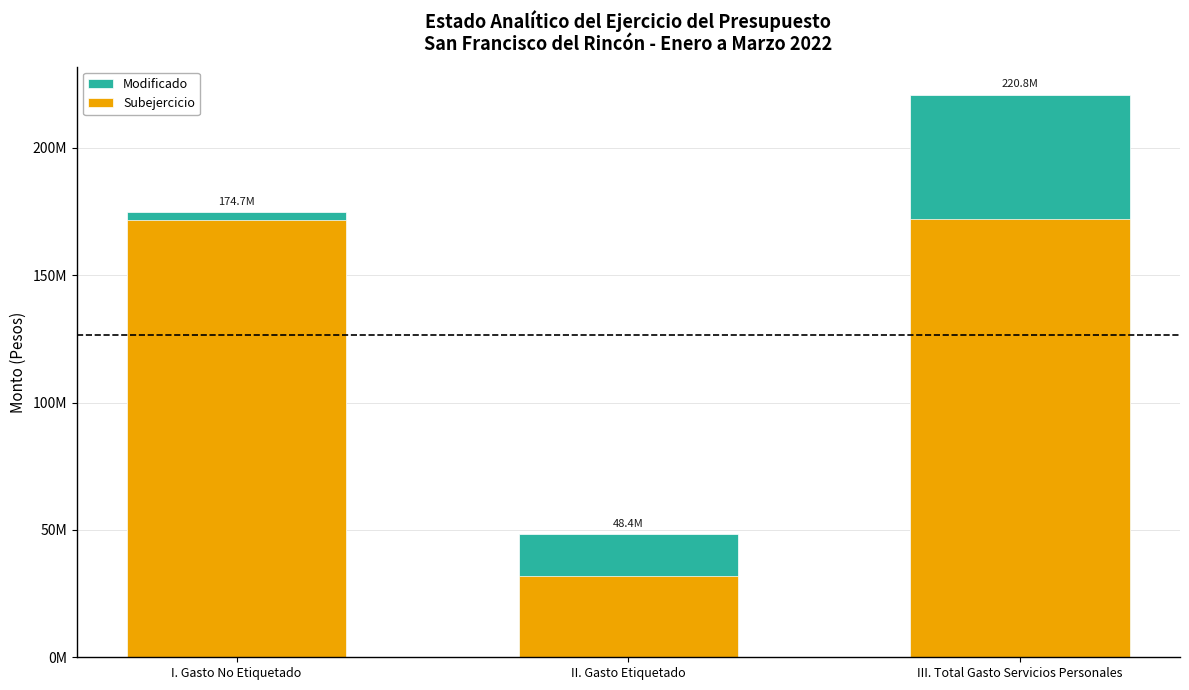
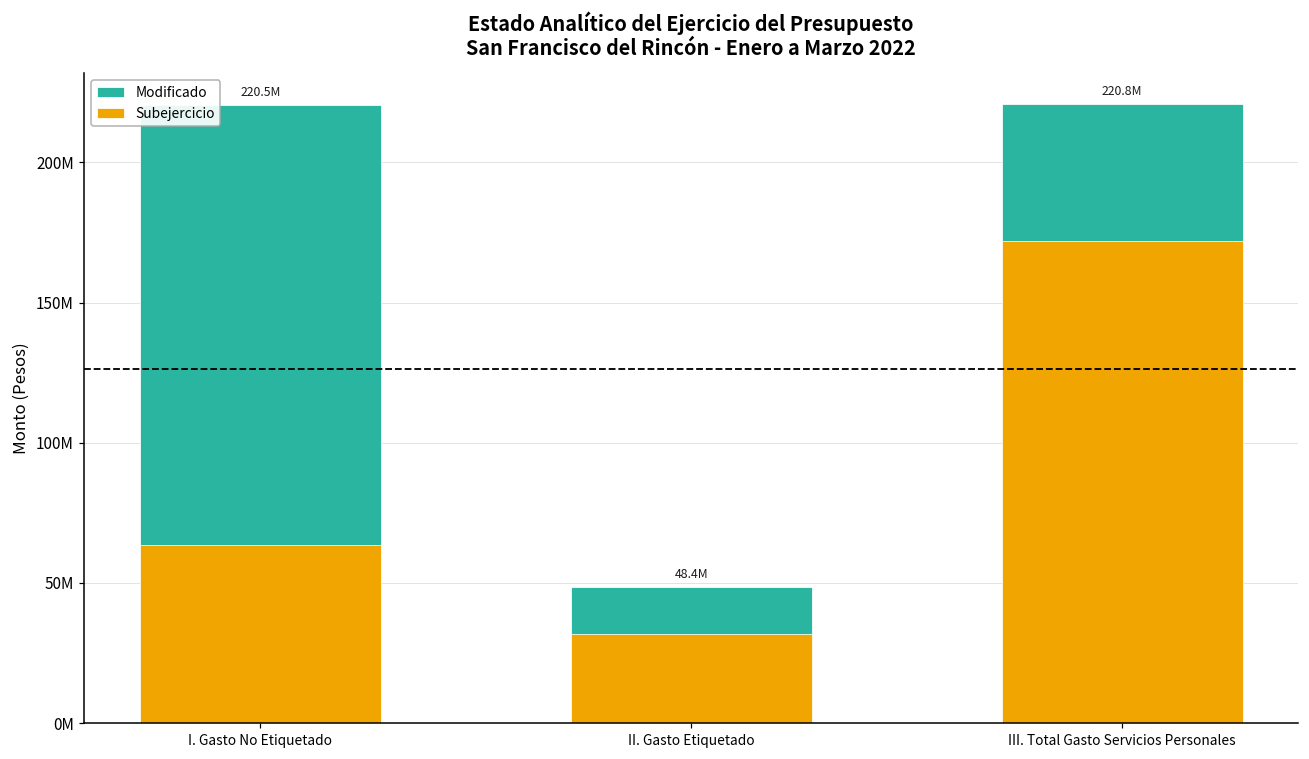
Modificado, I. Gasto No Etiquetado: 174.7M -> 220.5M
Subejercicio, I. Gasto No Etiquetado: 172000000 -> 63000000
